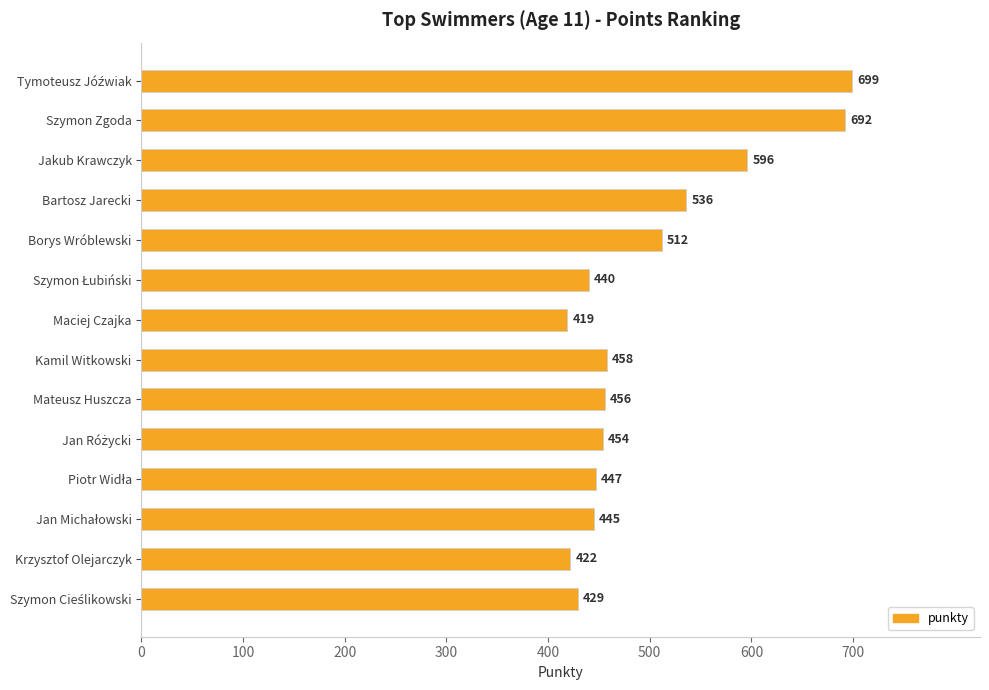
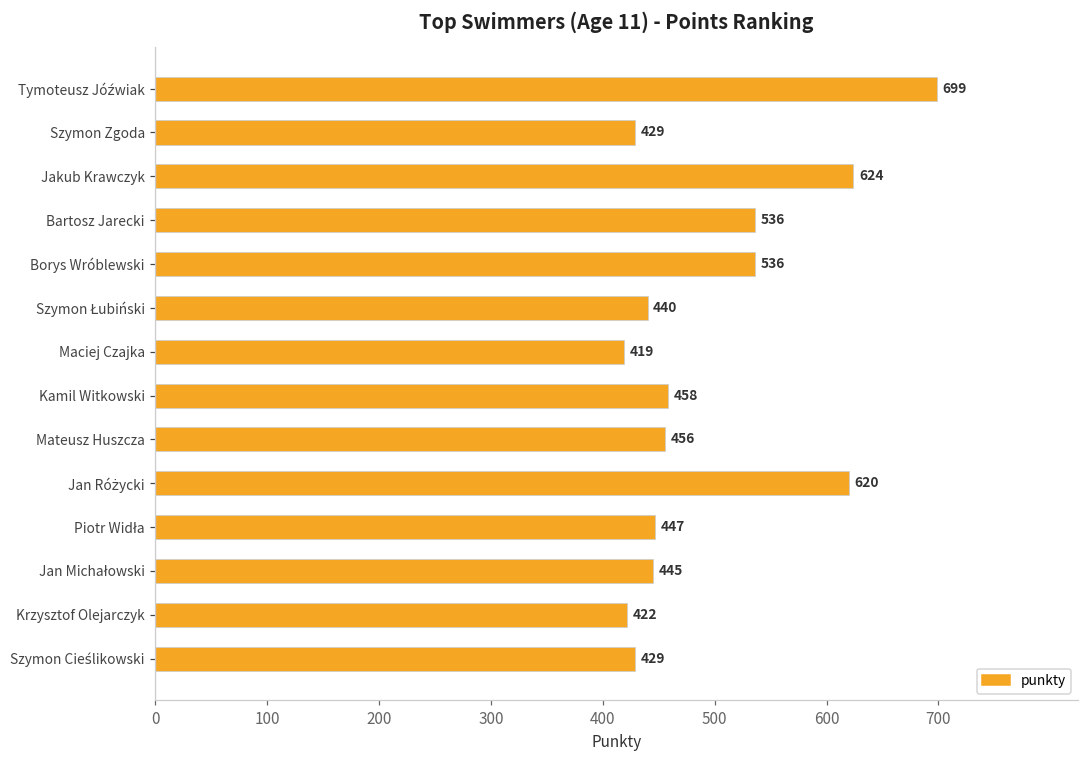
Szymon Zgoda: 692 -> 429
Jakub Krawczyk: 596 -> 624
Borys Wróblewski: 512 -> 536
Jan Różycki: 454 -> 620
